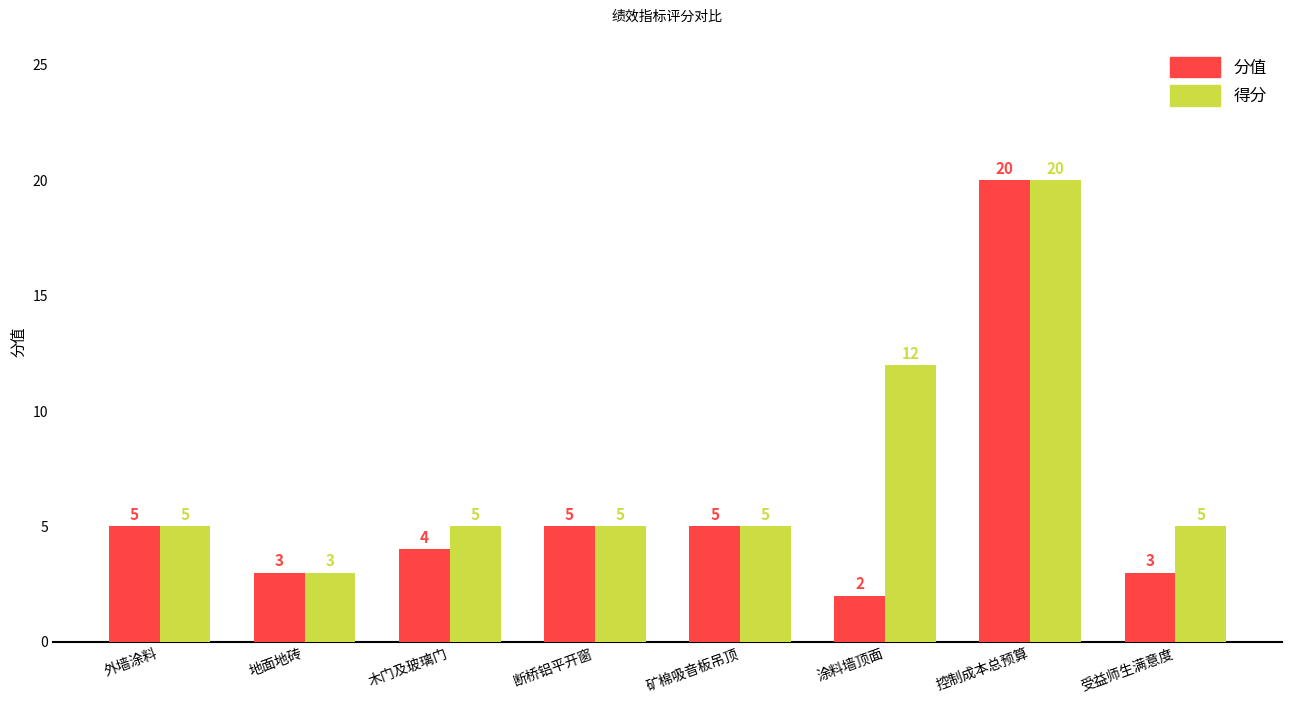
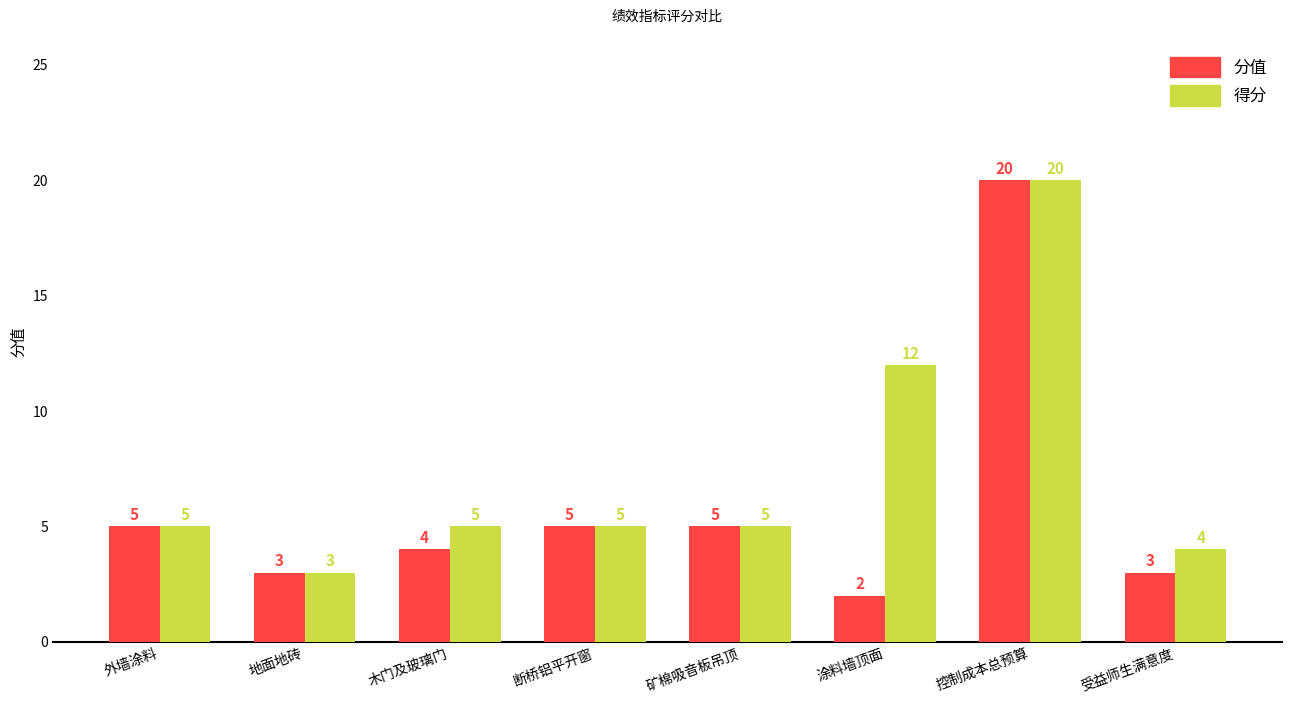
得分, 受益师生满意度: 5 -> 4
